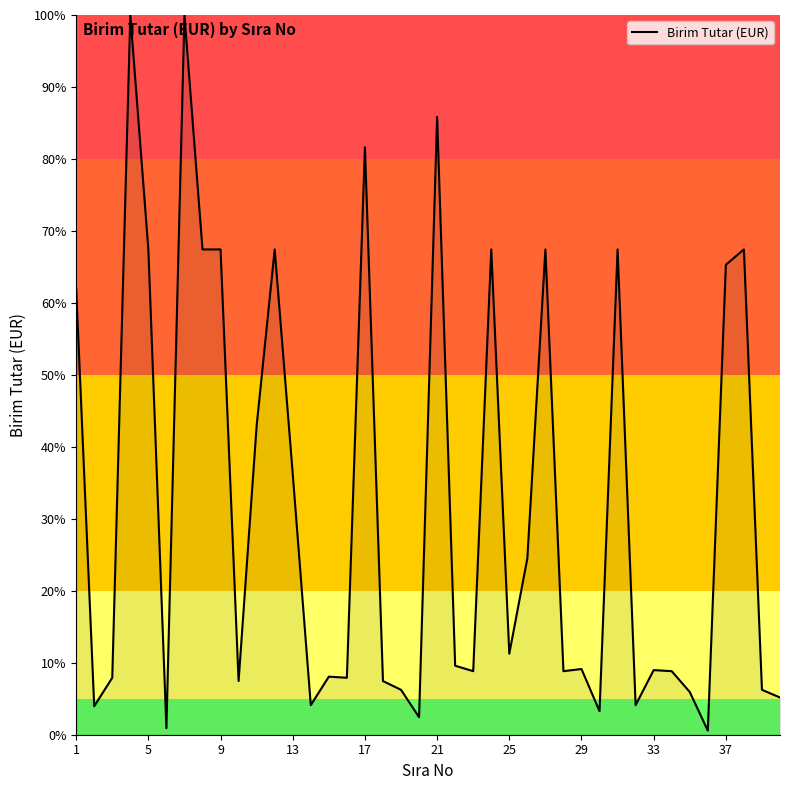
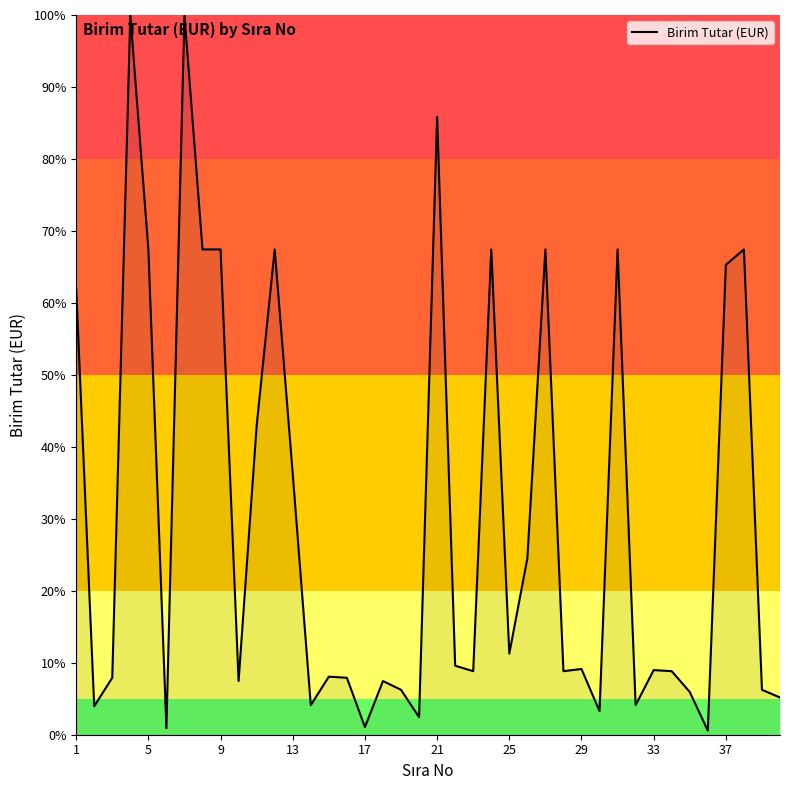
17: 82% -> 1%
